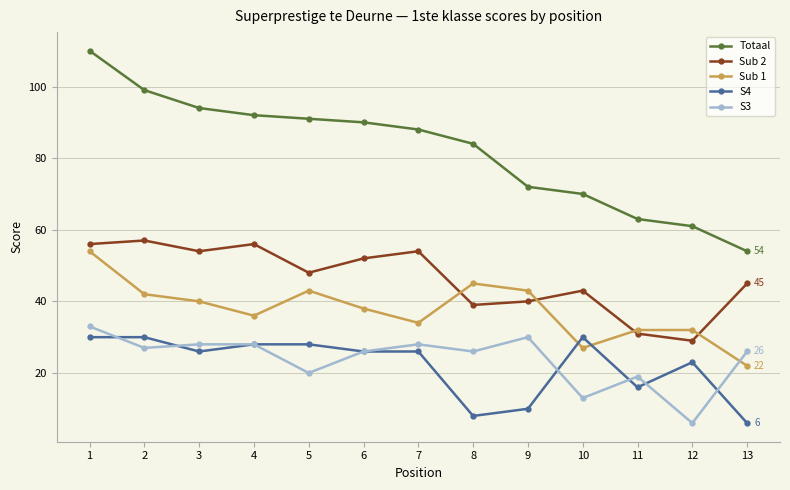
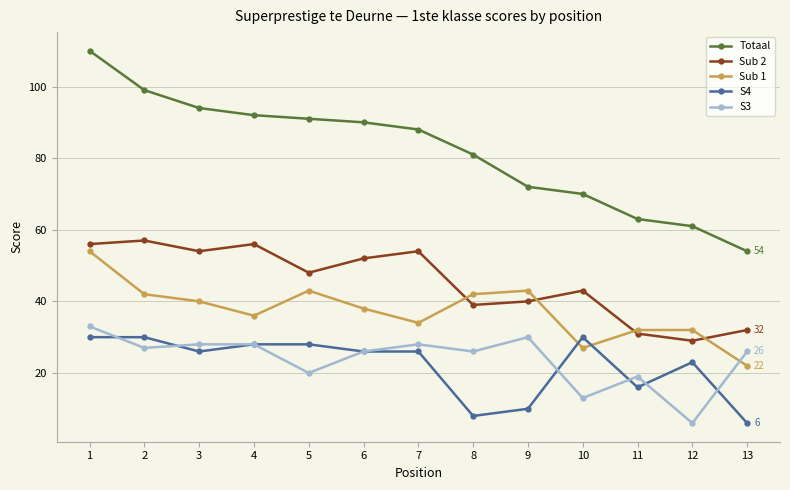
Totaal, 8: 84 -> 81
Sub 1, 8: 45 -> 42
Sub 2, 13: 45 -> 32
